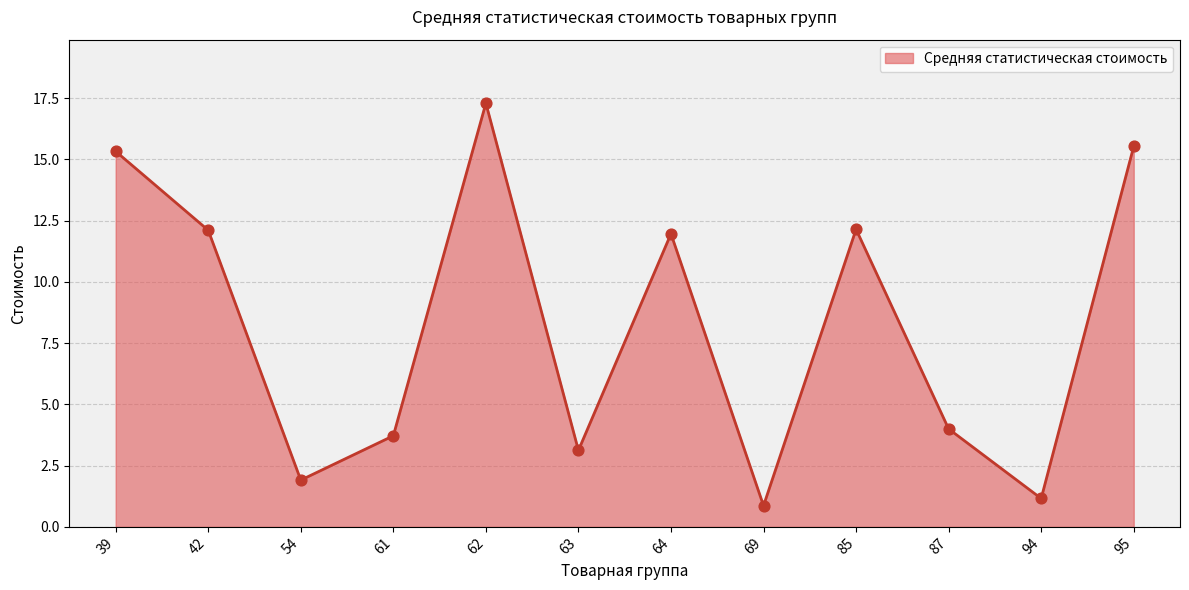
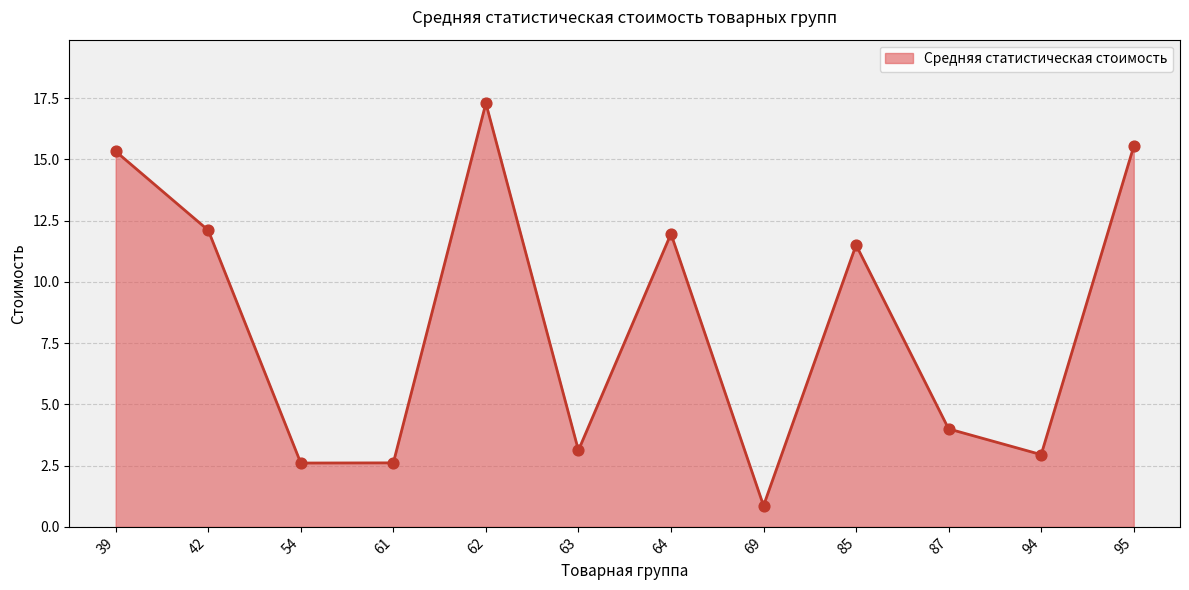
54: 1.9 -> 2.6
61: 3.7 -> 2.6
85: 12.1 -> 11.5
94: 1.2 -> 2.9
